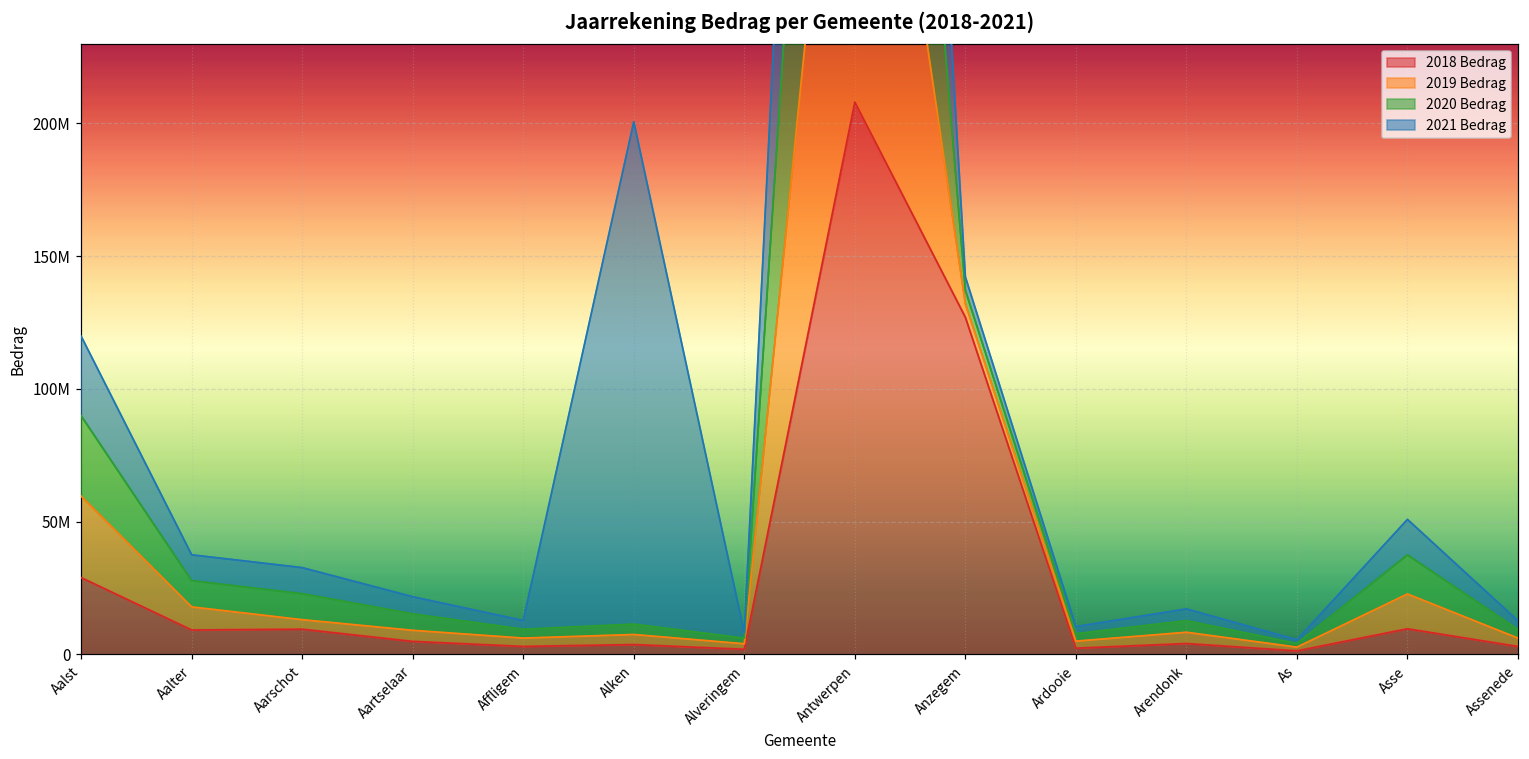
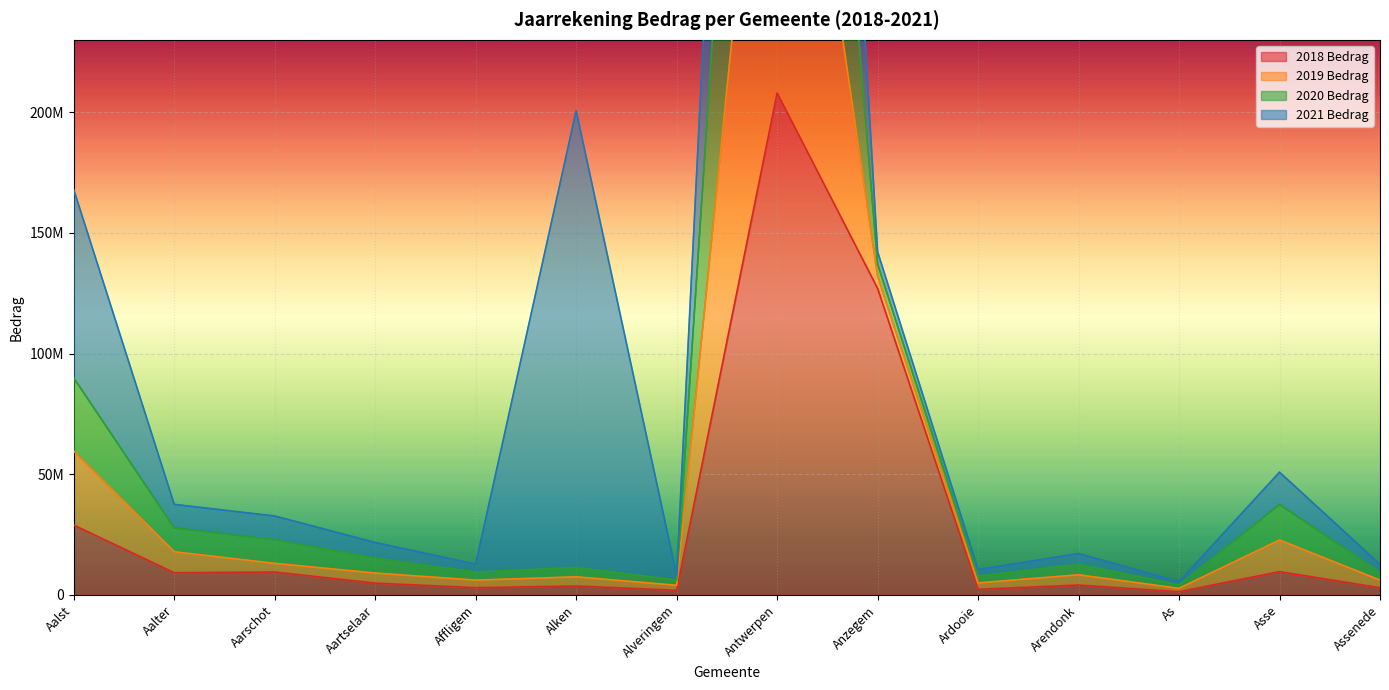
2021 Bedrag, Aalst: 30000000 -> 78000000
